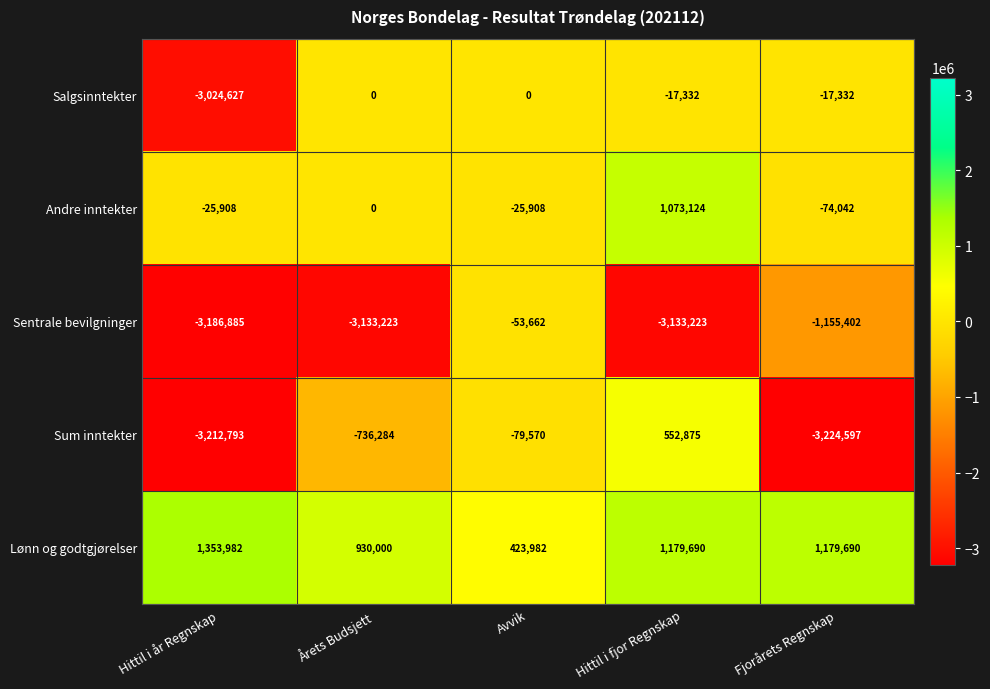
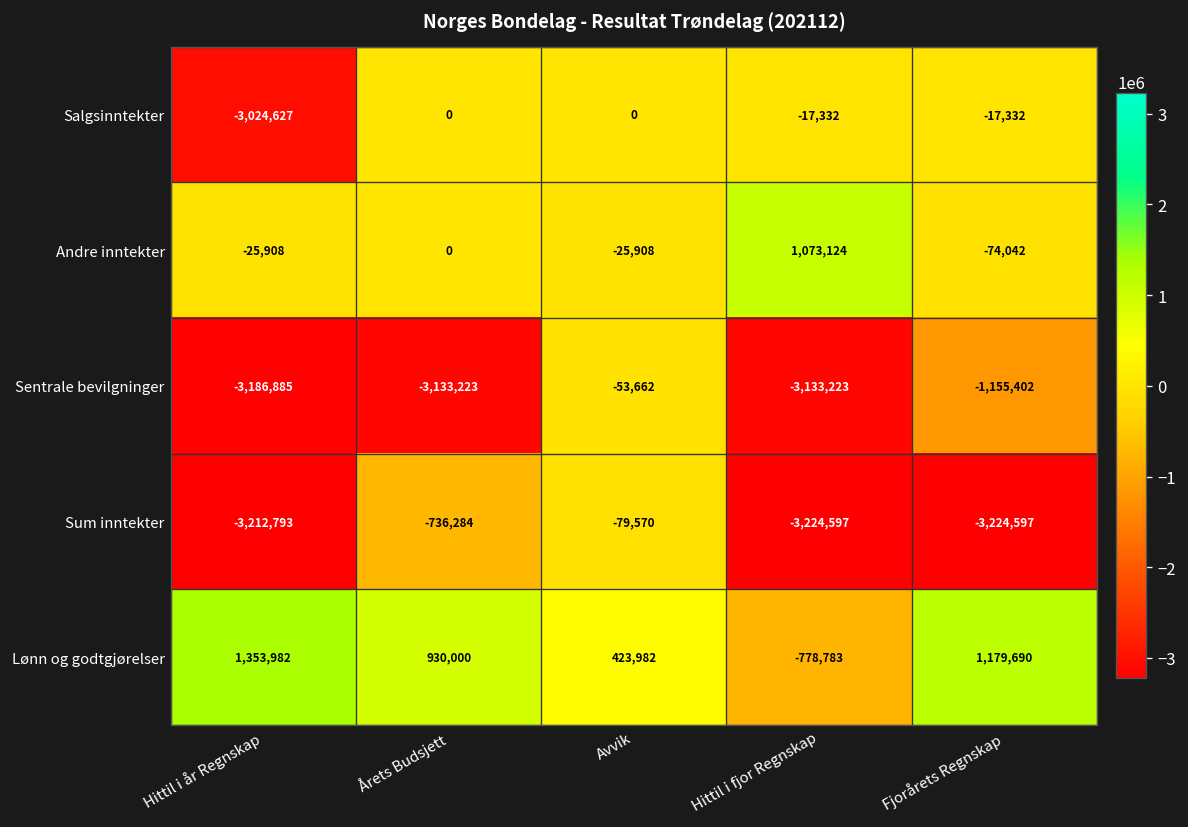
Sum inntekter, Hittil i fjor Regnskap: 552,875 -> -3,224,597
Lønn og godtgjørelser, Hittil i fjor Regnskap: 1,179,690 -> -778,783
